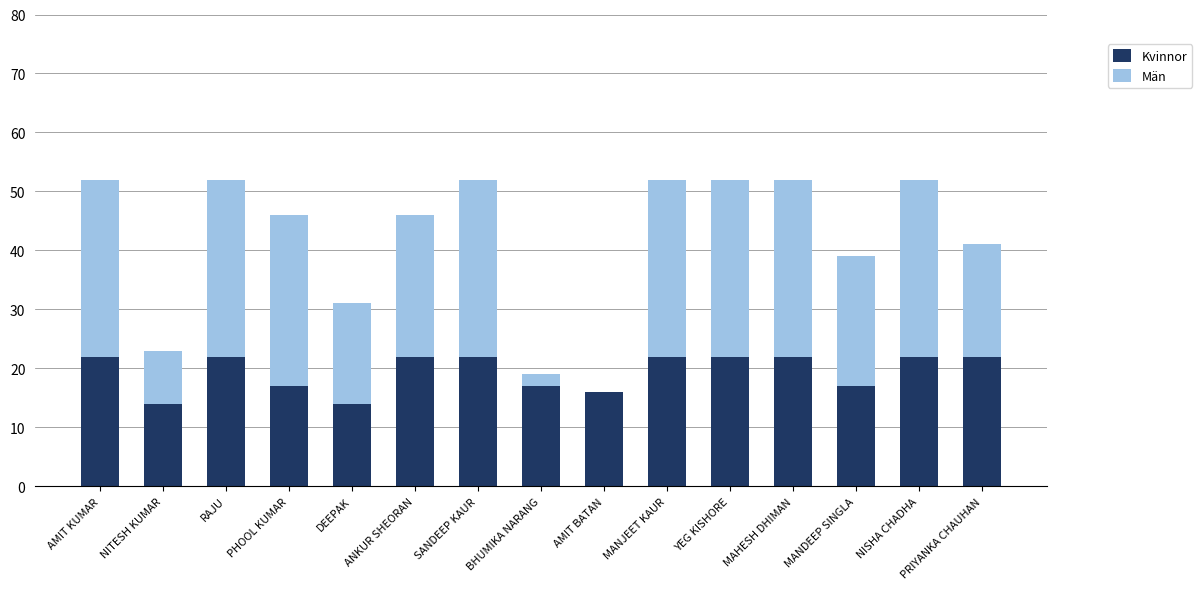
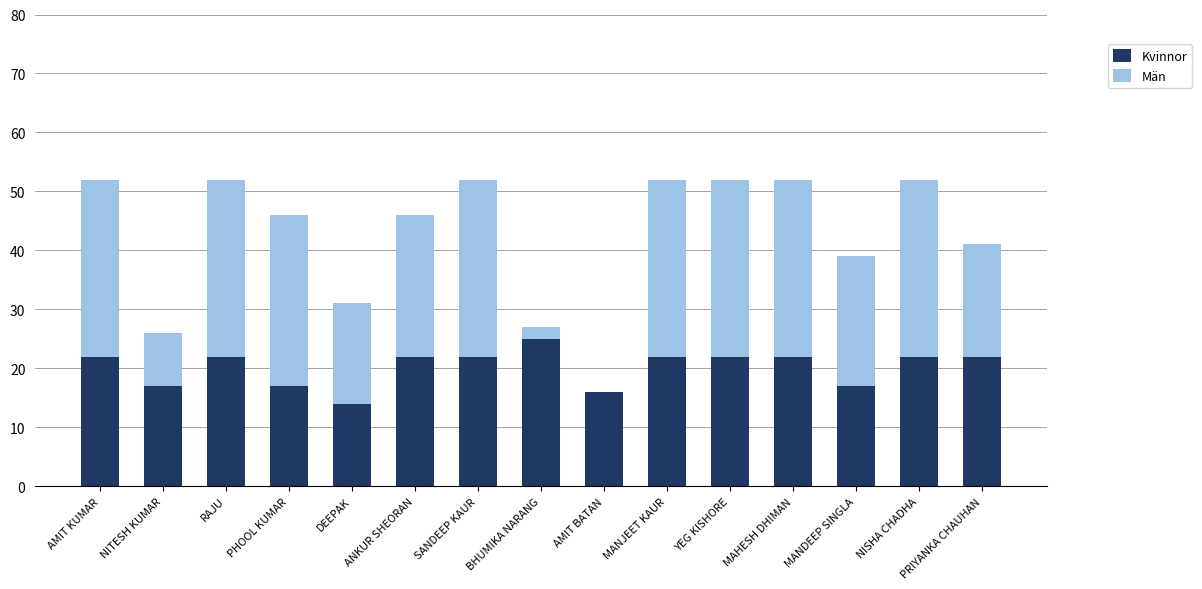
Kvinnor, NITESH KUMAR: 14 -> 17
Kvinnor, BHUMIKA NARANG: 17 -> 25
